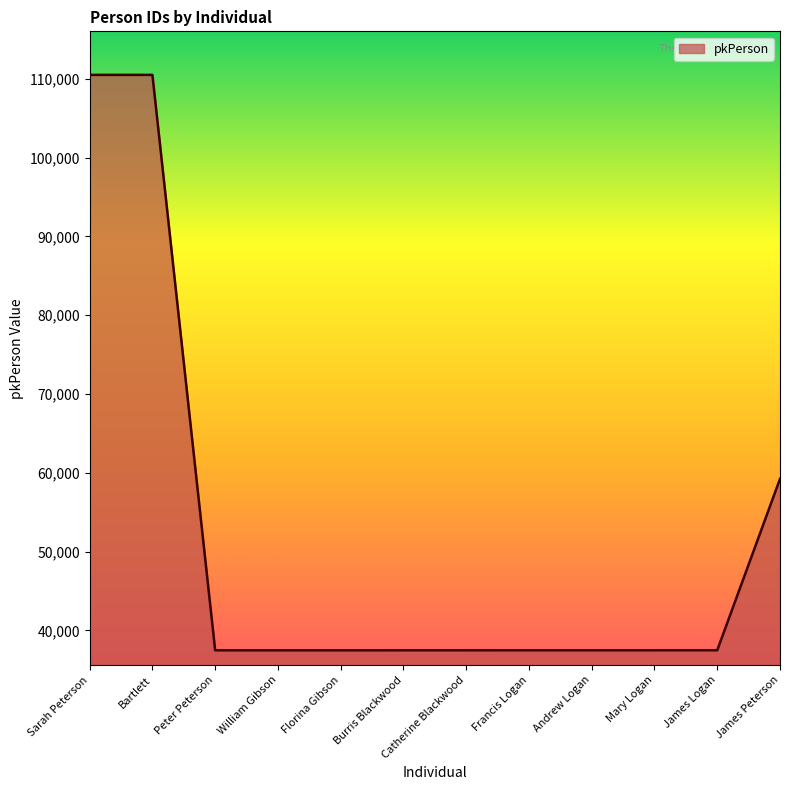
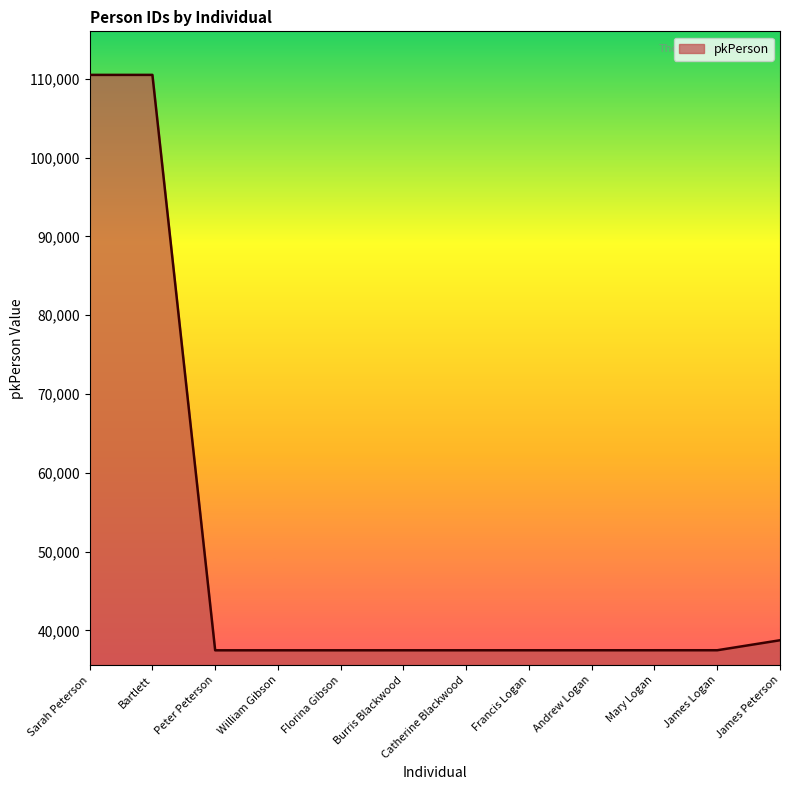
James Peterson: 59,000 -> 39,000
